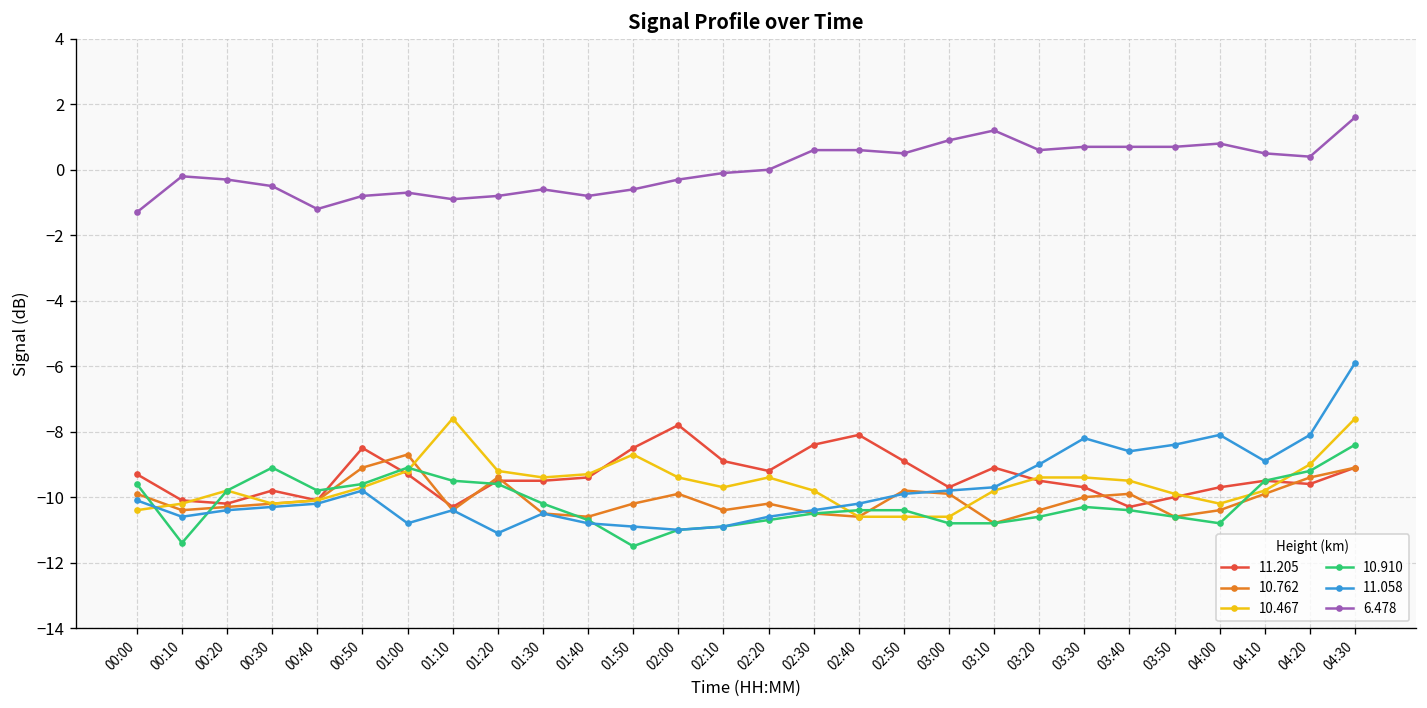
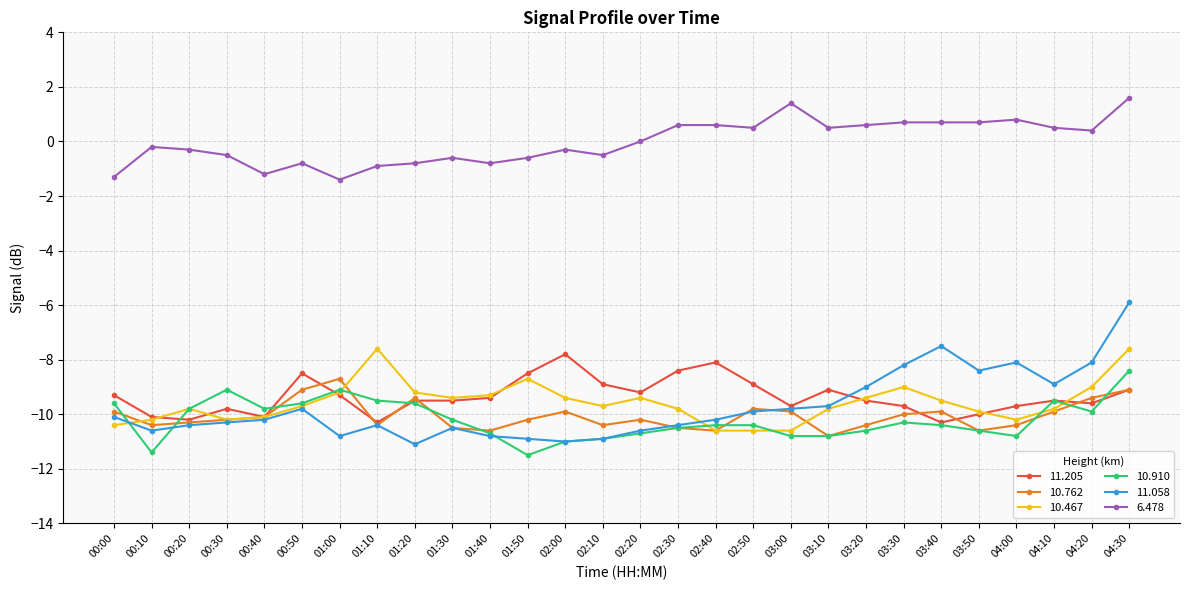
6.478, 01:00: -0.7 -> -1.4
6.478, 02:10: -0.1 -> -0.5
6.478, 03:00: 0.9 -> 1.4
6.478, 03:10: 1.2 -> 0.5
10.467, 03:30: -9.4 -> -9.0
11.058, 03:40: -8.6 -> -7.5
10.910, 04:20: -9.2 -> -9.9
